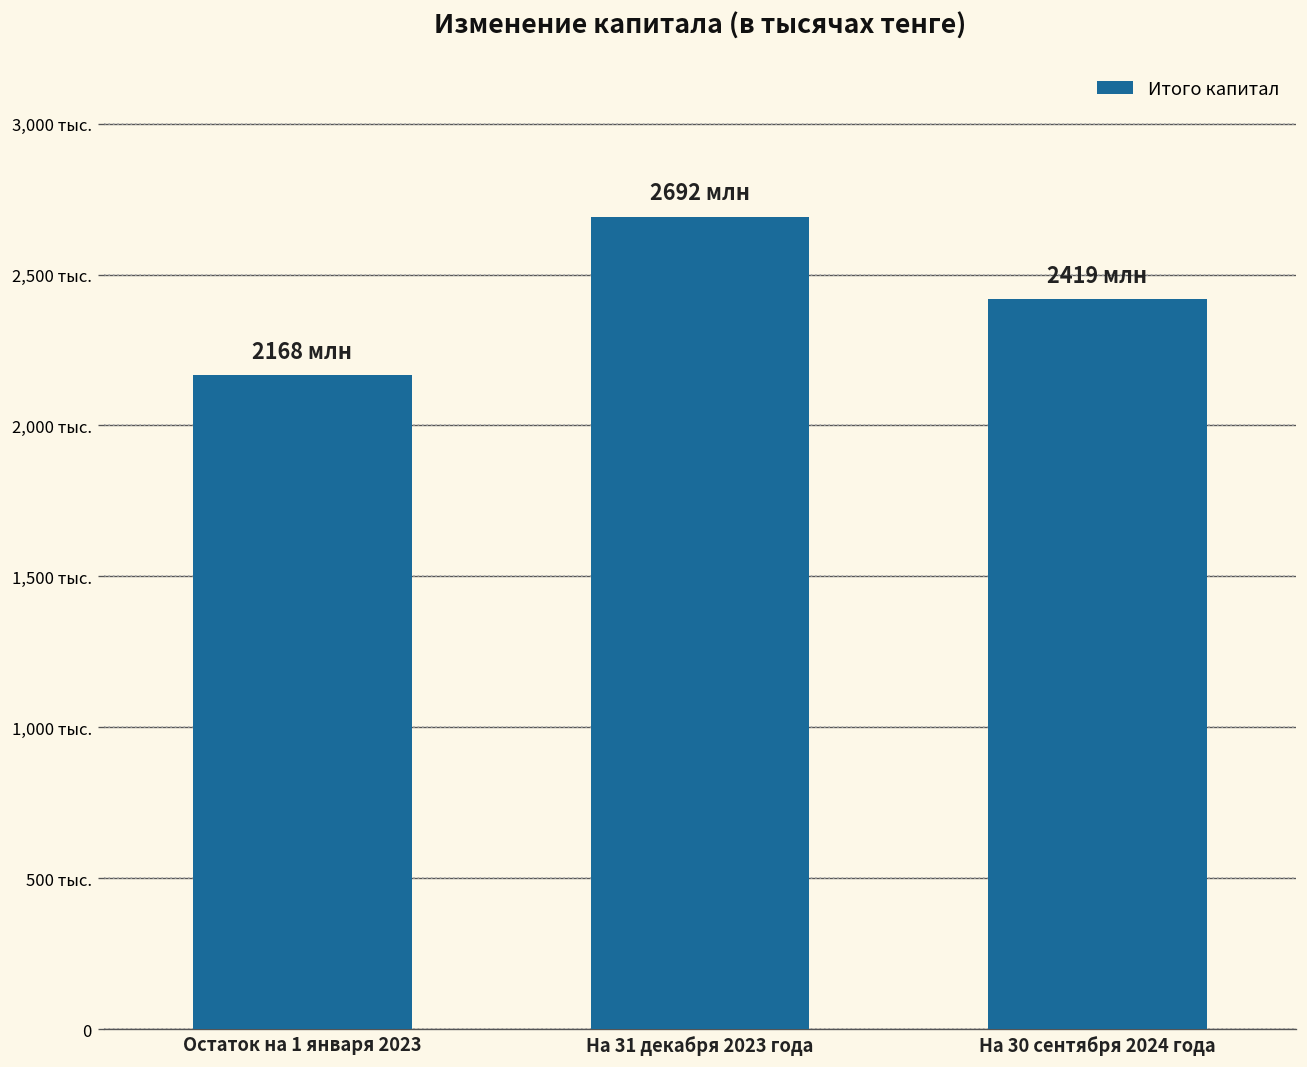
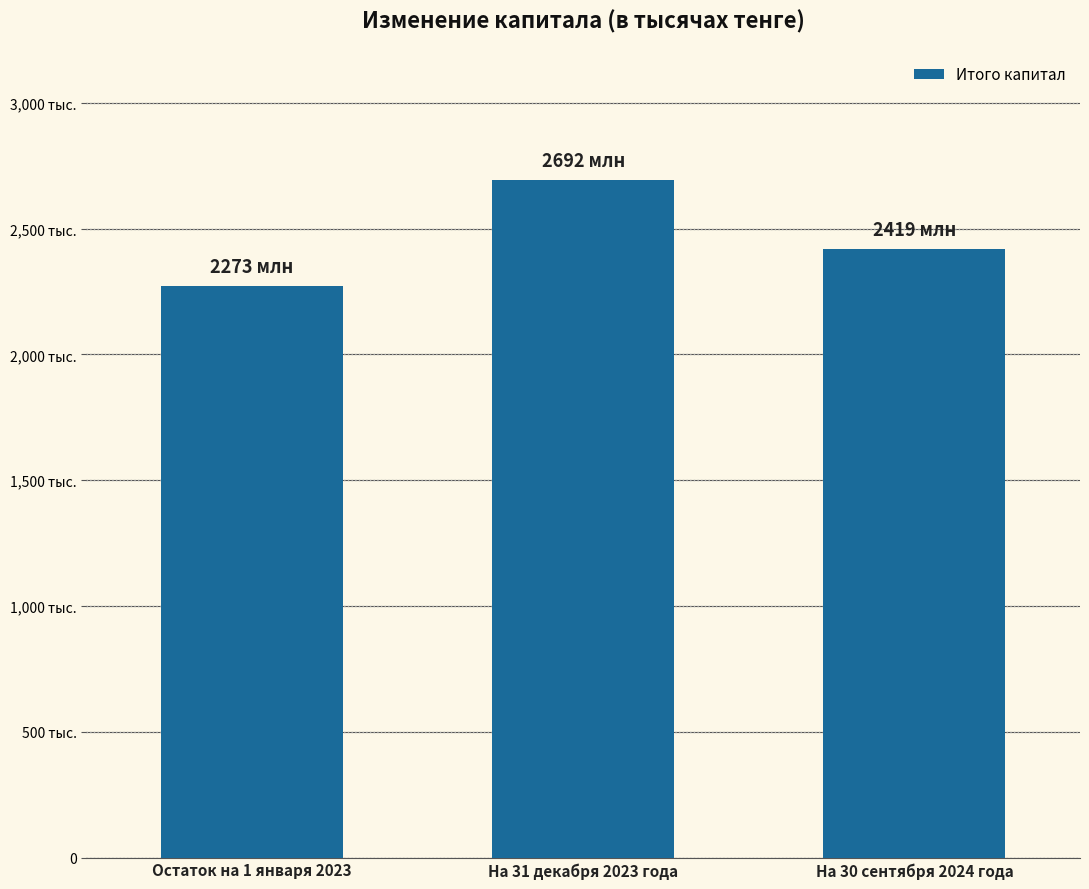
Остаток на 1 января 2023: 2168 -> 2273
